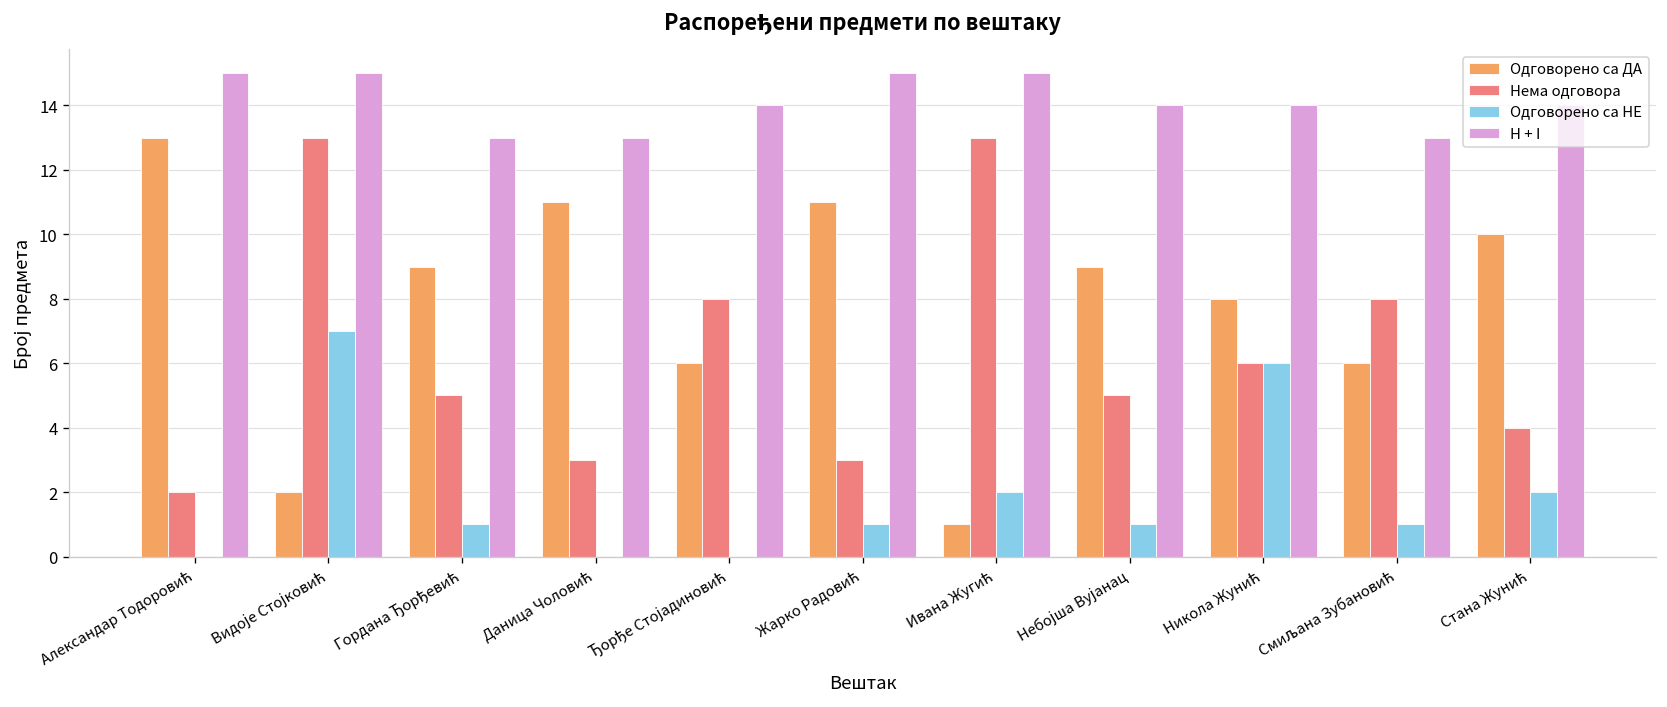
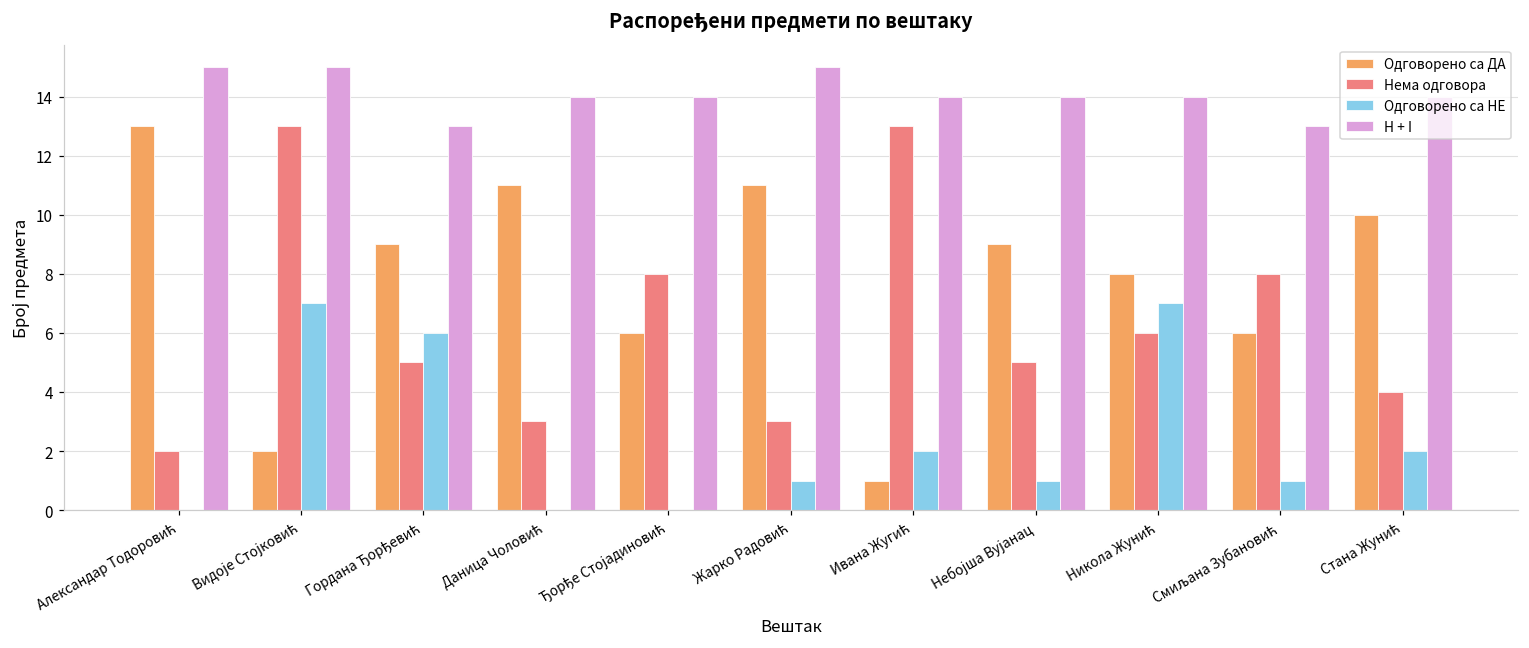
Одговорено са НЕ, Гордана Ђорђевић: 1 -> 6
H + I, Даница Чоловић: 13 -> 14
H + I, Ивана Жугић: 15 -> 14
Одговорено са НЕ, Никола Жунић: 6 -> 7
